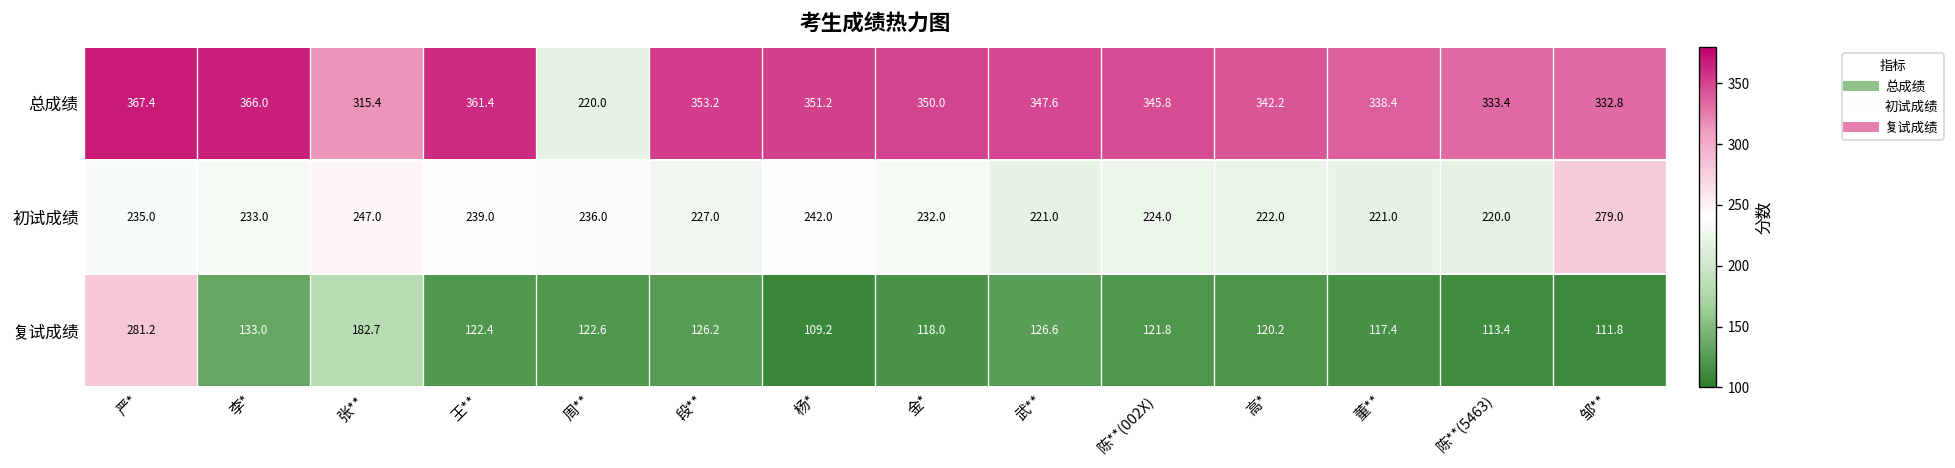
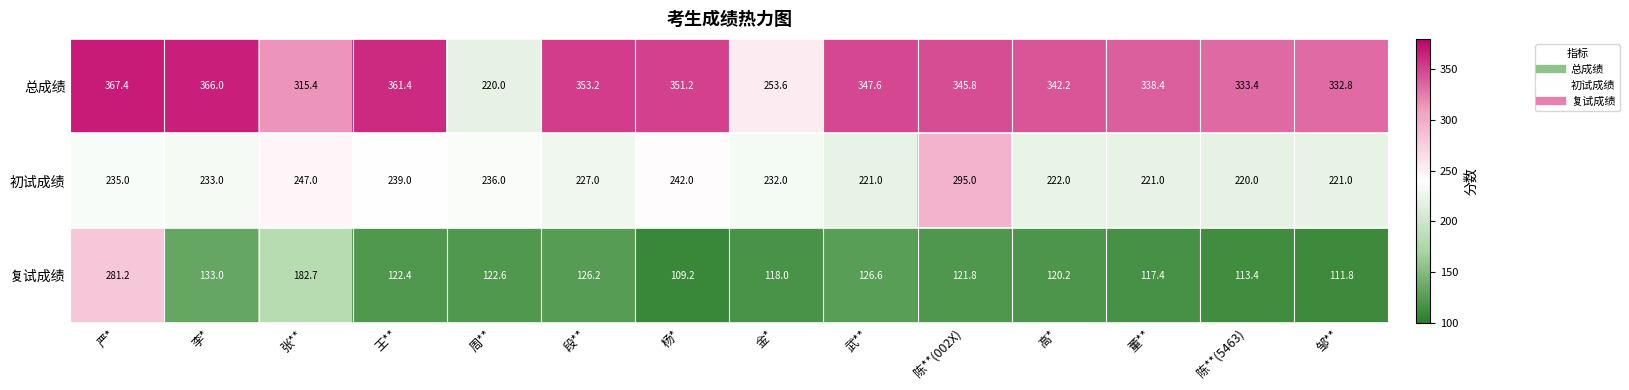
总成绩, 金*: 350.0 -> 253.6
初试成绩, 陈**(002X): 224.0 -> 295.0
初试成绩, 邹**: 279.0 -> 221.0
